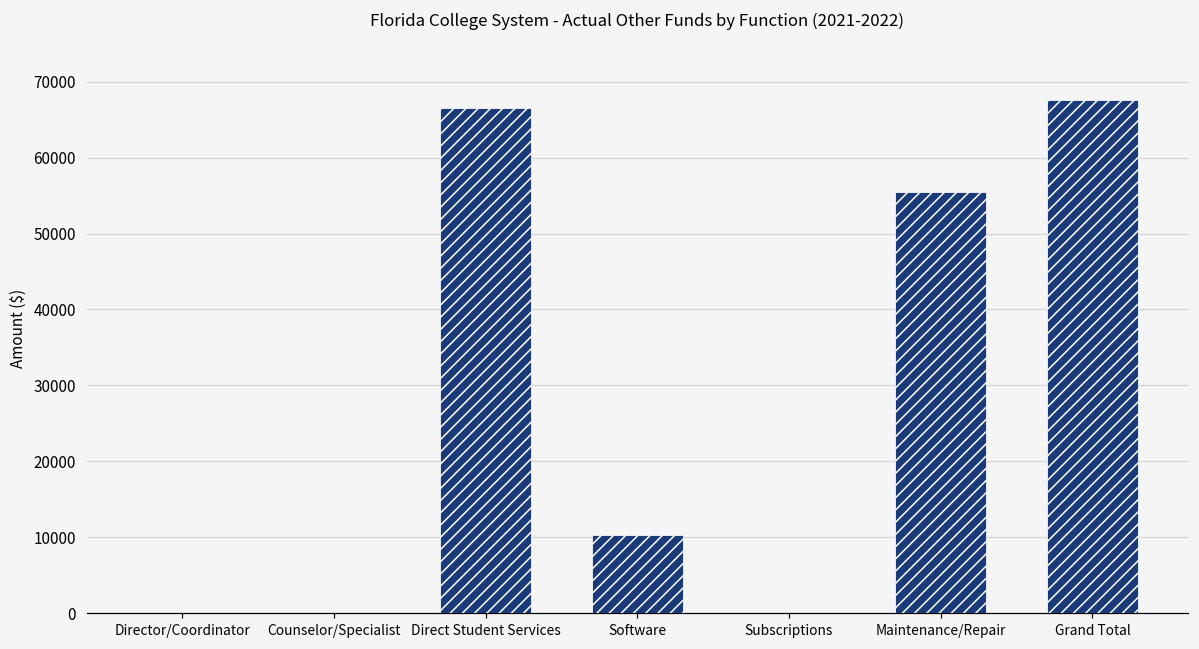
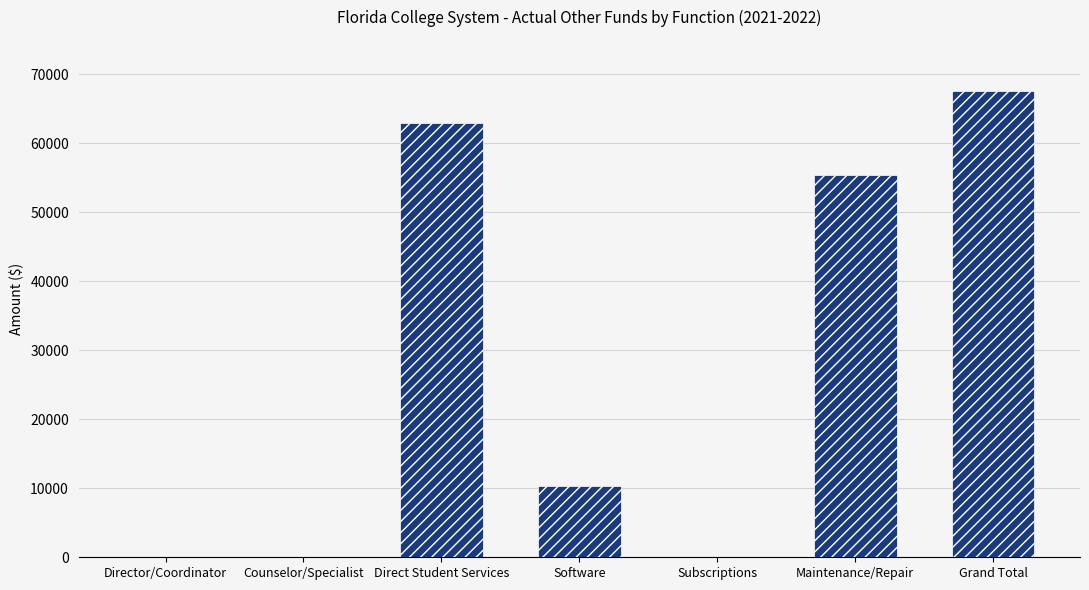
Direct Student Services: 66000 -> 63000
